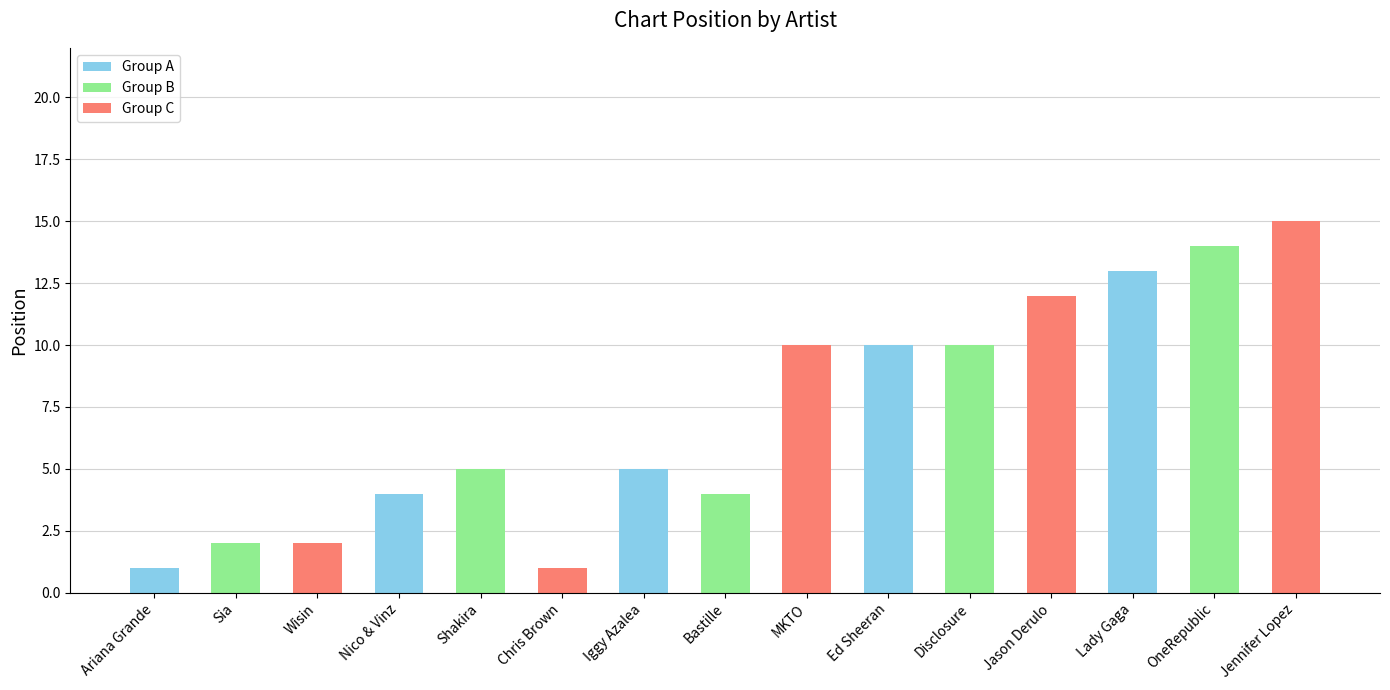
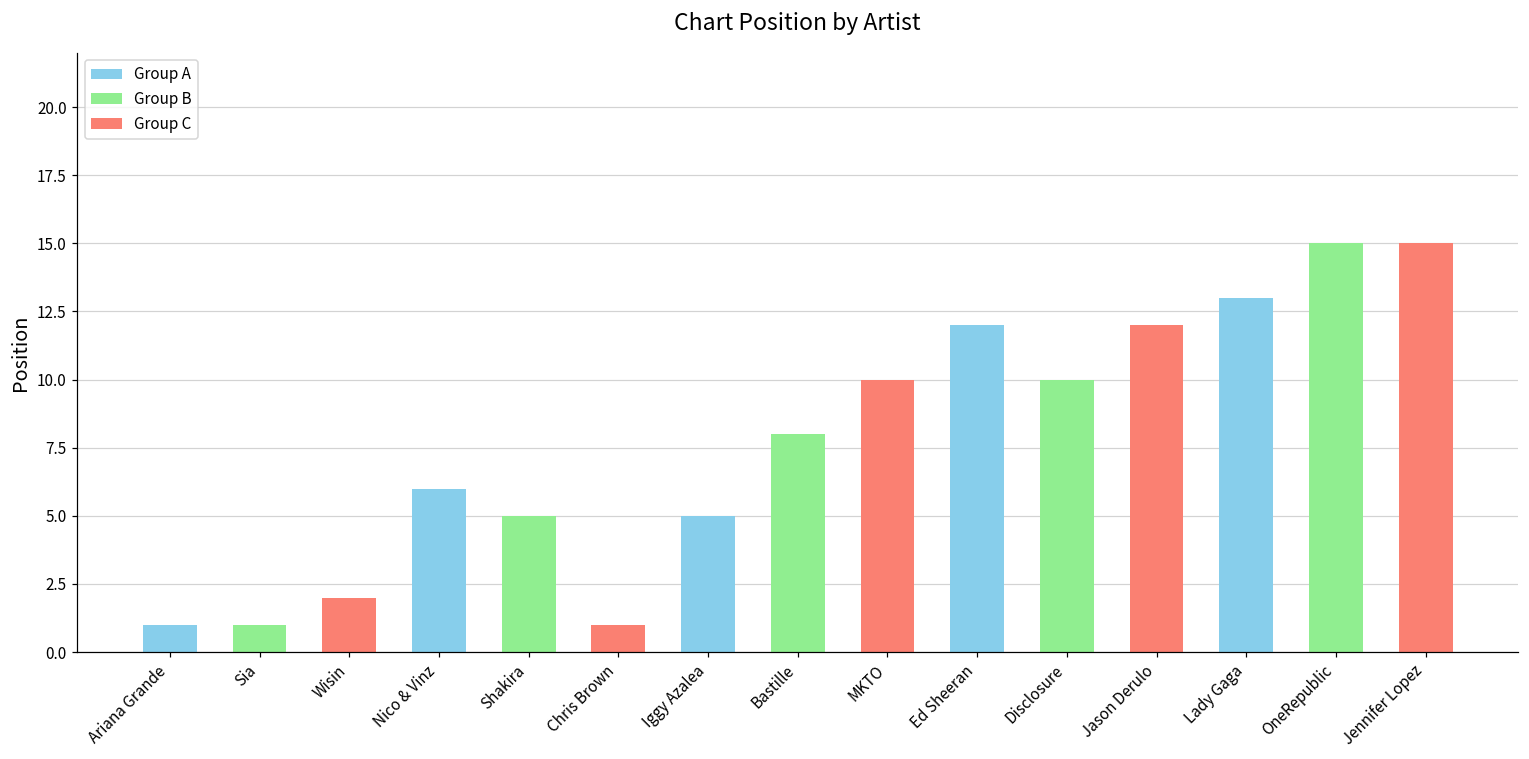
Sia: 2 -> 1
Nico & Vinz: 4 -> 6
Bastille: 4 -> 8
Ed Sheeran: 10 -> 12
OneRepublic: 14 -> 15
